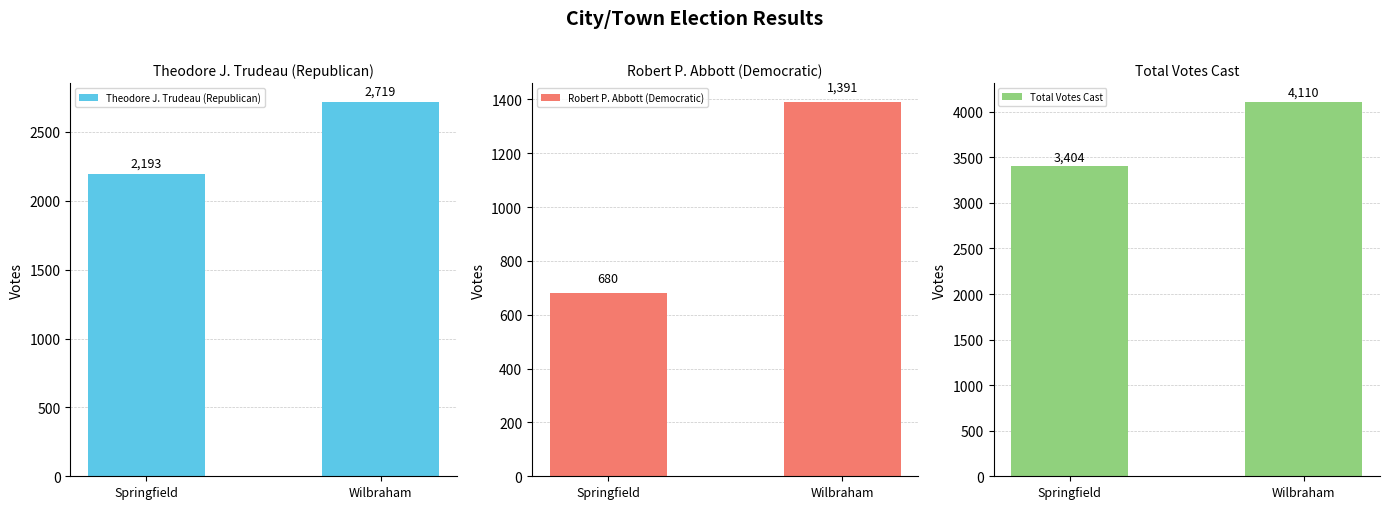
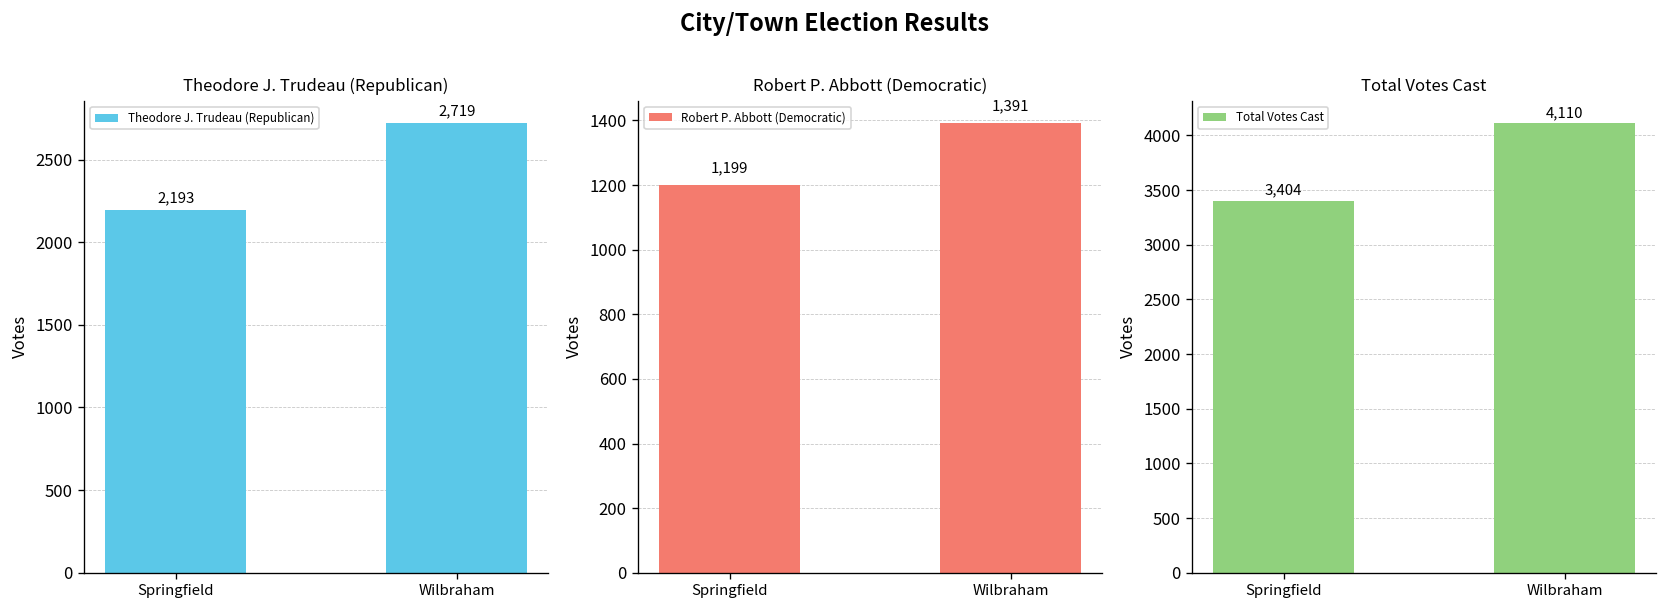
Robert P. Abbott (Democratic), Springfield: 680 -> 1,199
